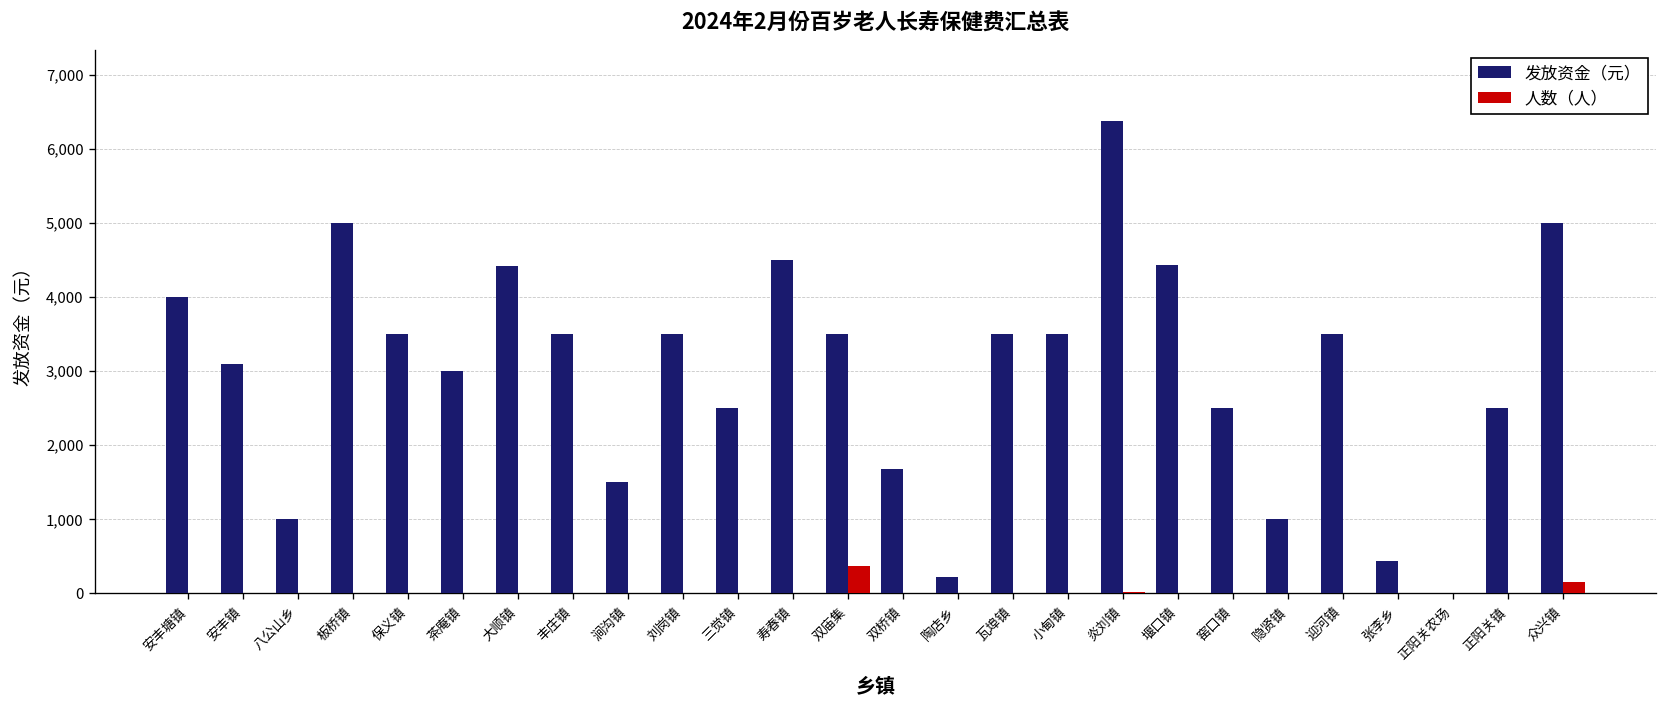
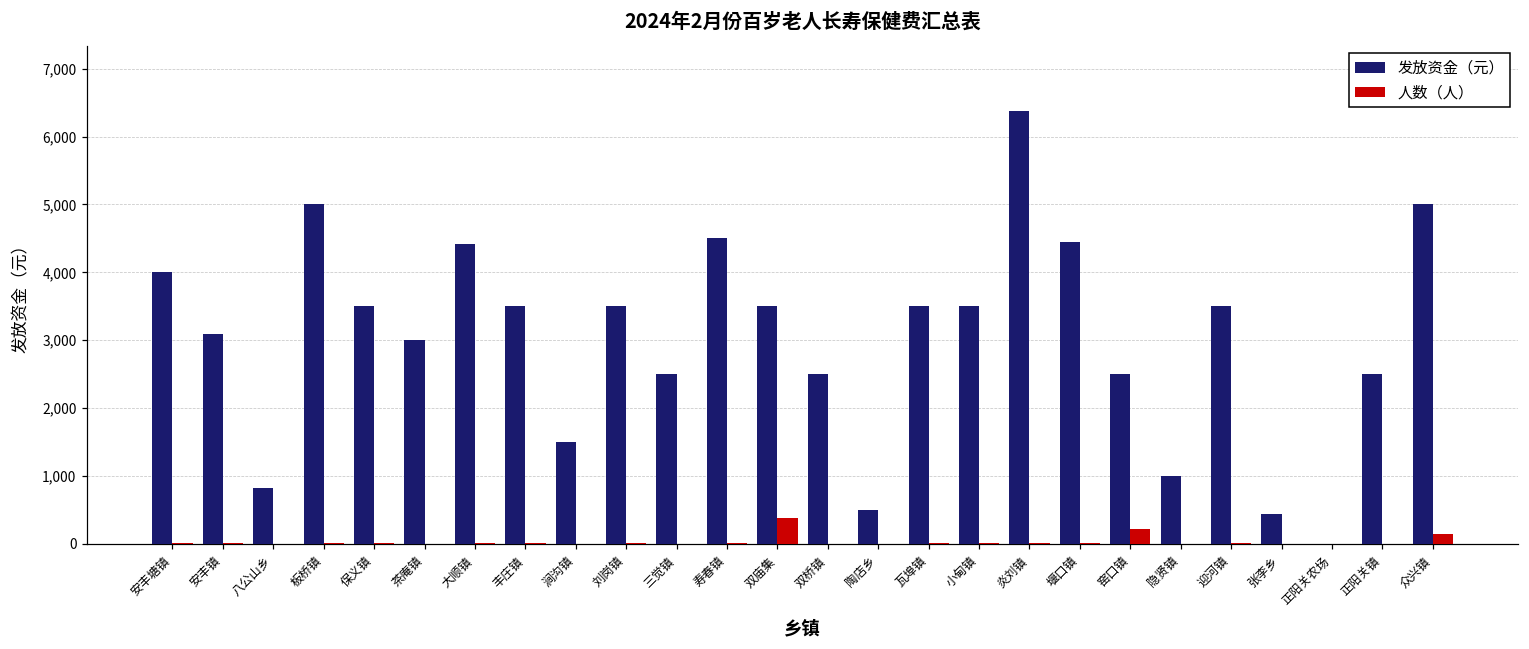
发放资金（元）, 八公山乡: 1,000 -> 800
发放资金（元）, 双桥镇: 1,700 -> 2,500
发放资金（元）, 陶店乡: 200 -> 500
人数（人）, 窑口镇: 0 -> 200
